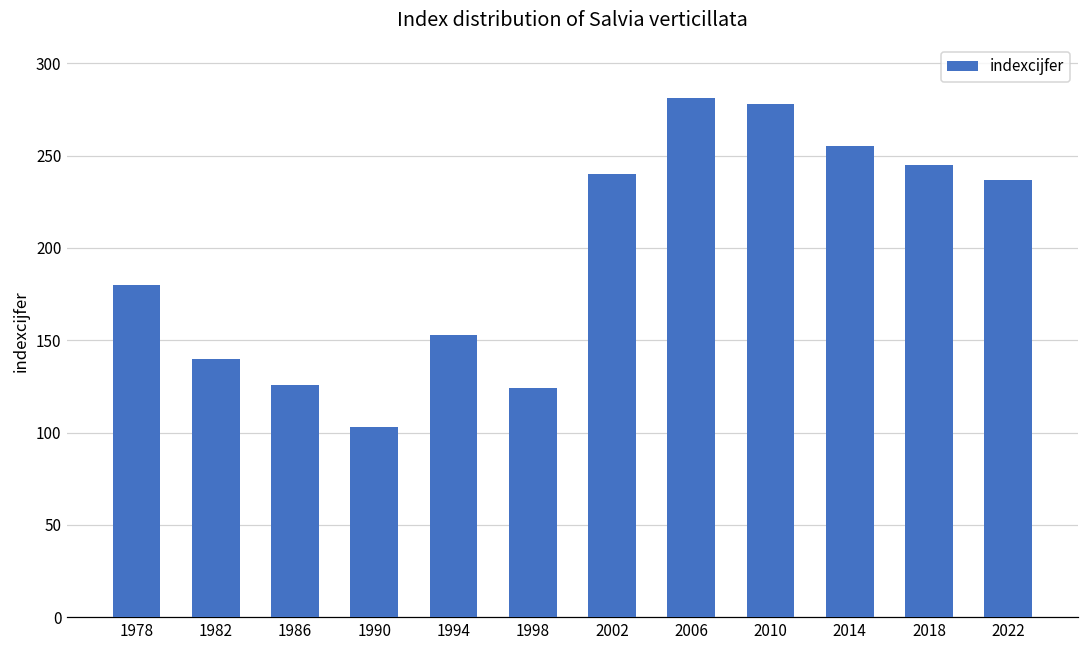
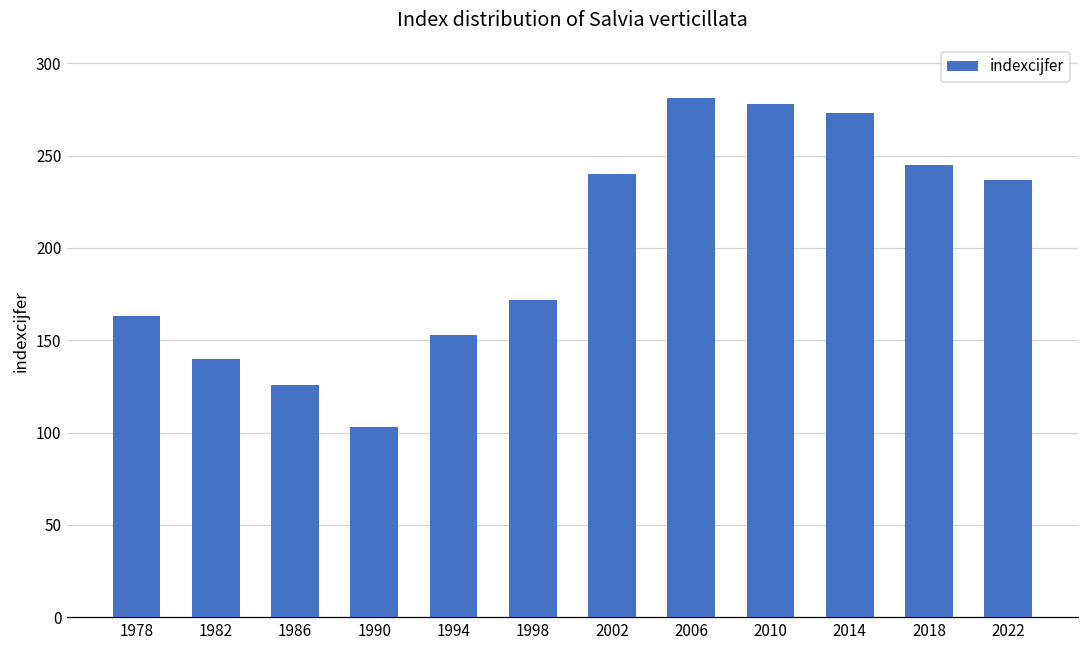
1978: 180 -> 163
1998: 124 -> 172
2014: 255 -> 273
